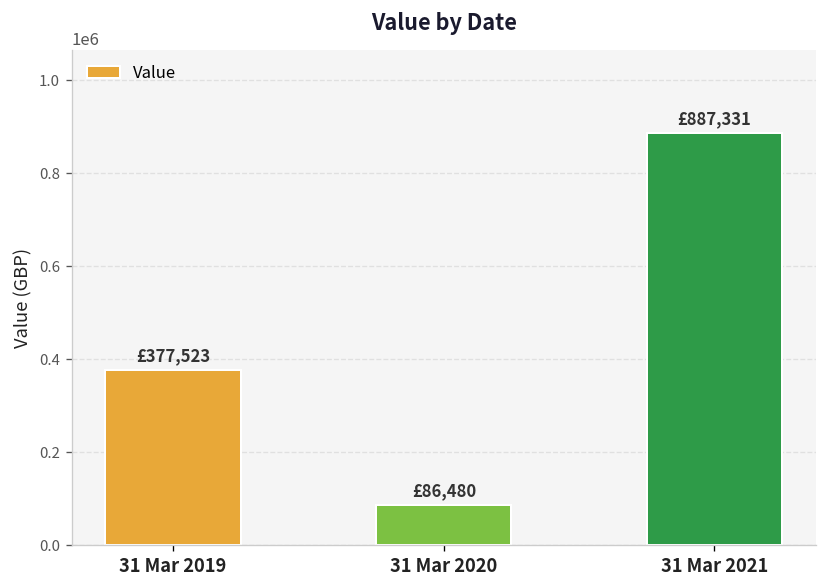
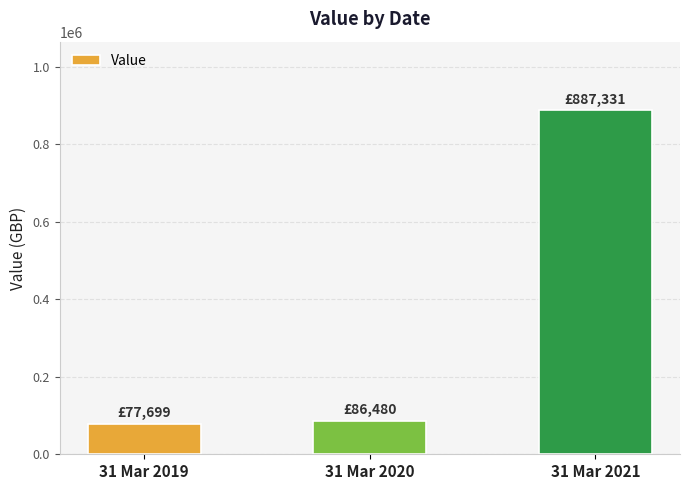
31 Mar 2019: £377,523 -> £77,699
